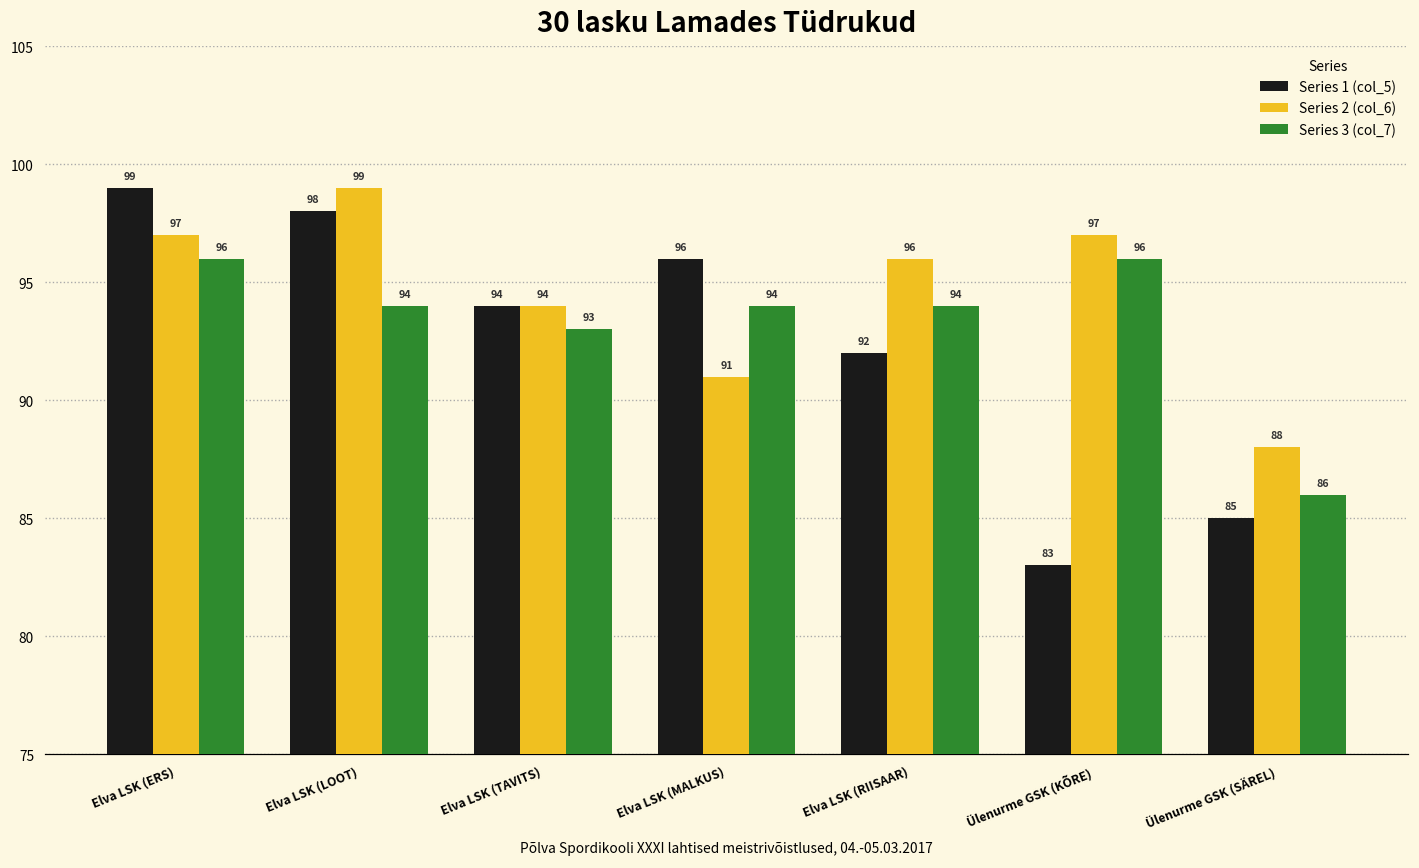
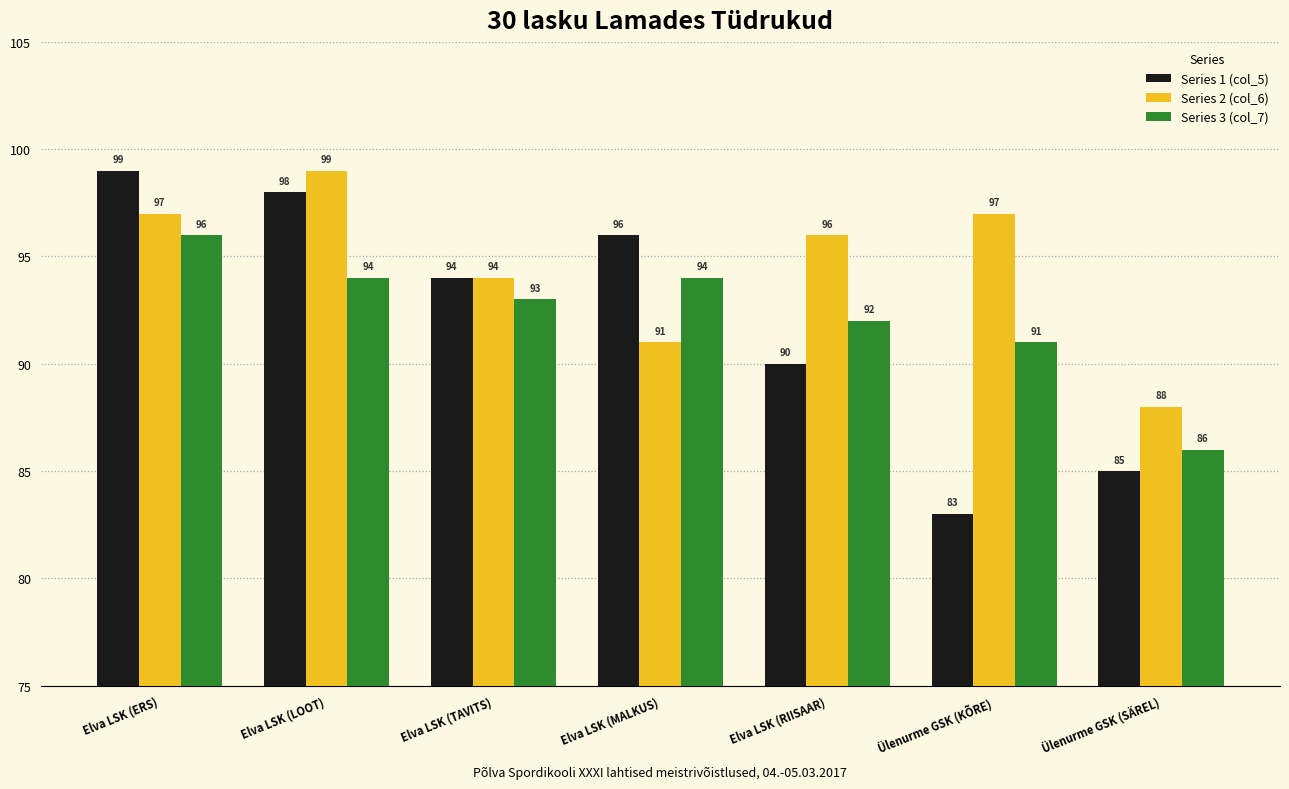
Series 1 (col_5), Elva LSK (RIISAAR): 92 -> 90
Series 3 (col_7), Elva LSK (RIISAAR): 94 -> 92
Series 3 (col_7), Ülenurme GSK (KÕRE): 96 -> 91
